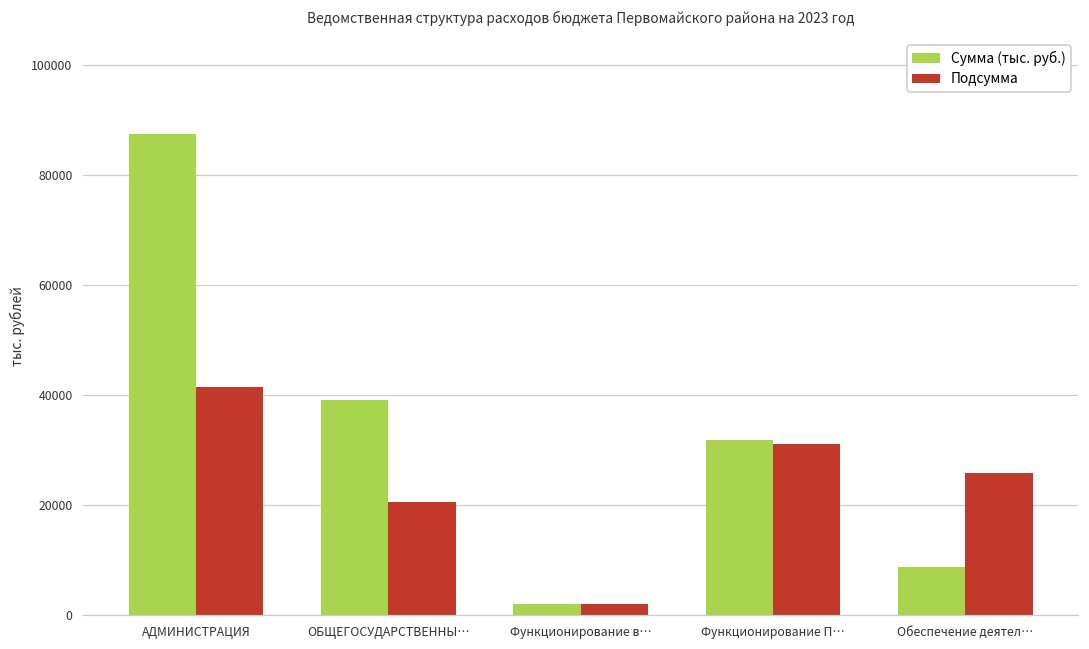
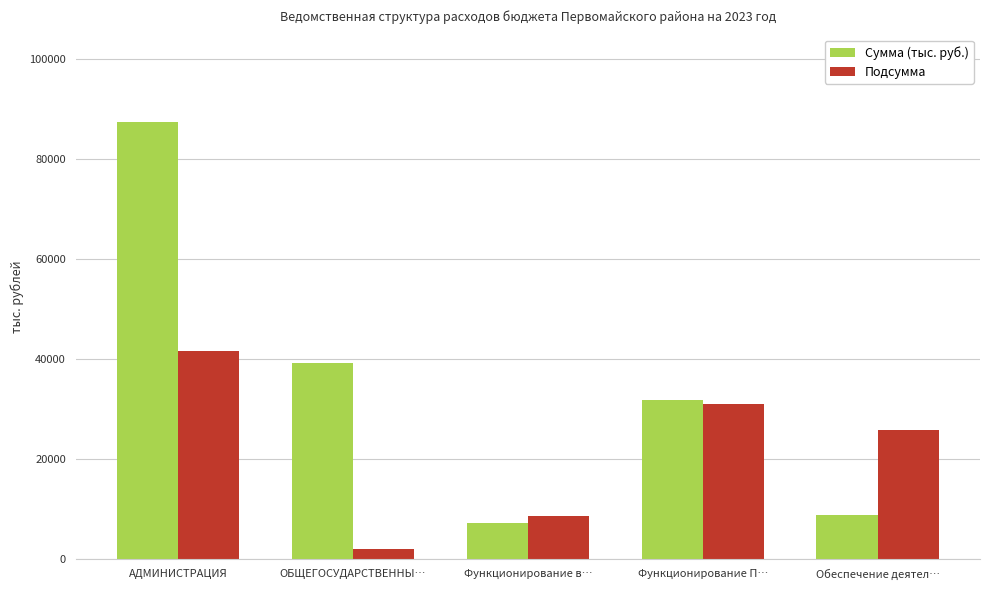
Подсумма, ОБЩЕГОСУДАРСТВЕННЫ…: 21000 -> 2000
Сумма (тыс. руб.), Функционирование в…: 2000 -> 7000
Подсумма, Функционирование в…: 2000 -> 9000
